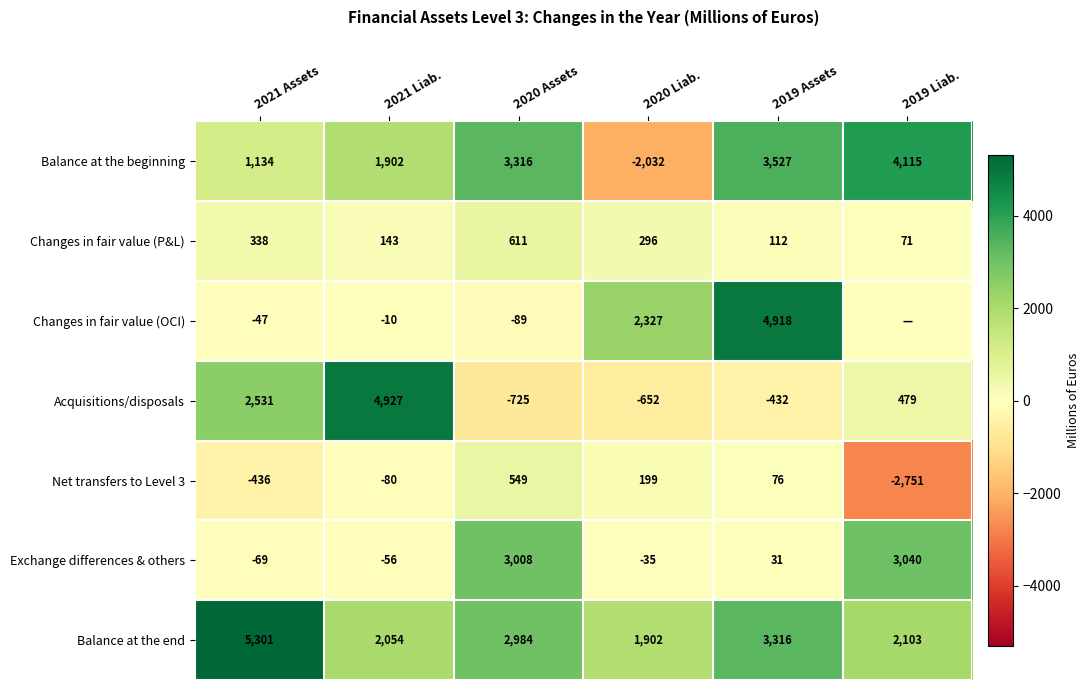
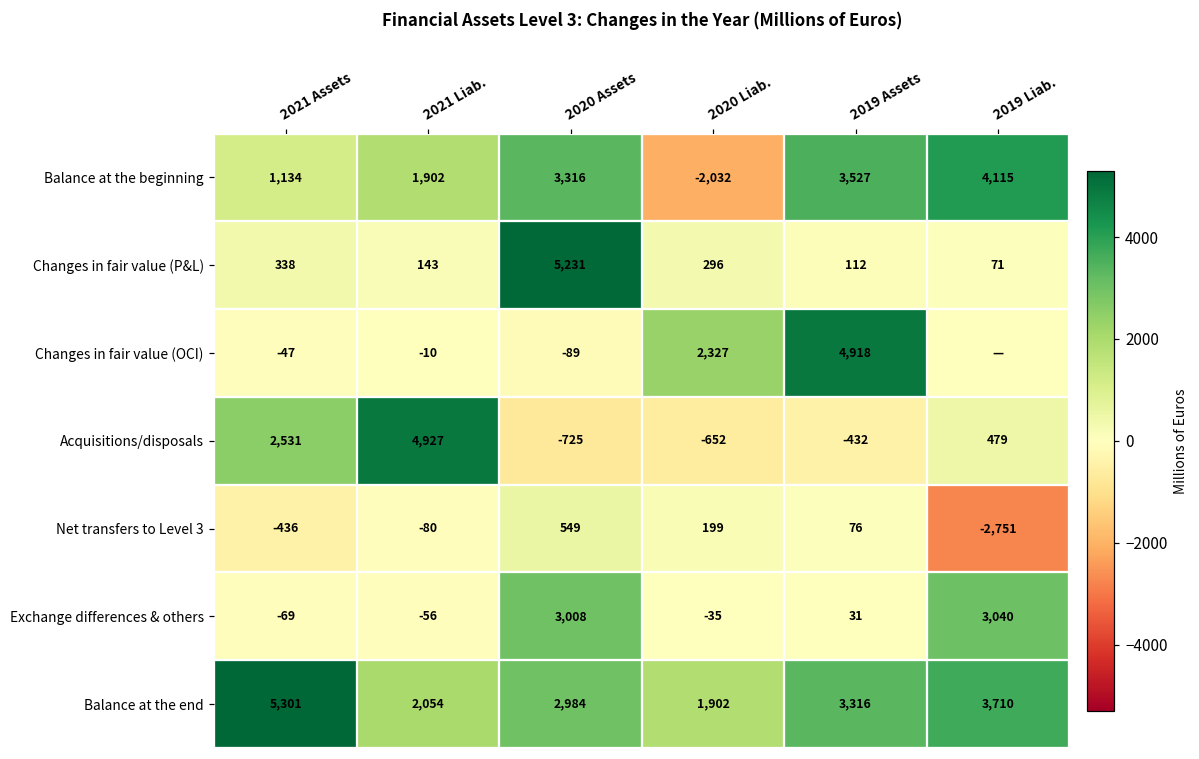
Changes in fair value (P&L), 2020 Assets: 611 -> 5,231
Balance at the end, 2019 Liab.: 2,103 -> 3,710
